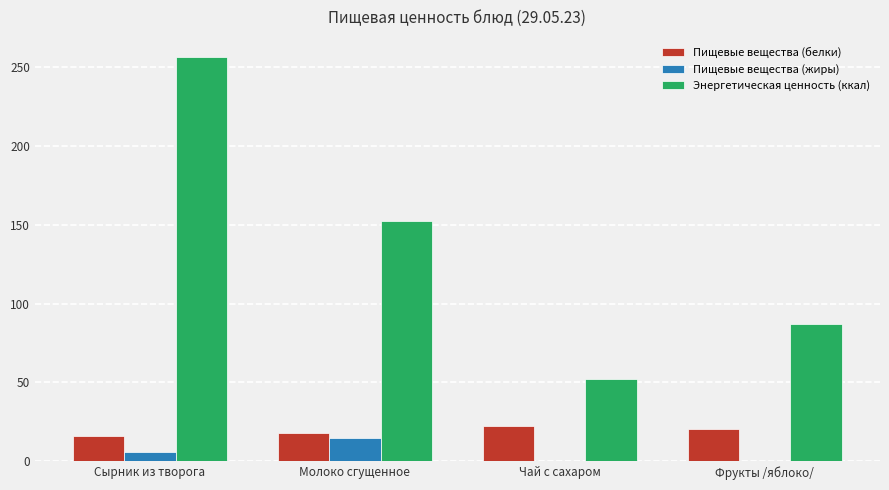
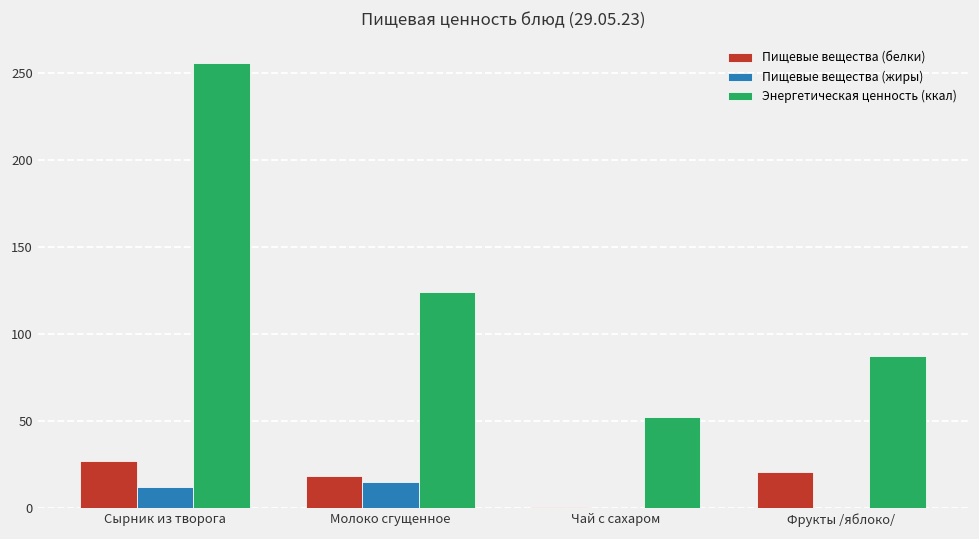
Пищевые вещества (белки), Сырник из творога: 16 -> 27
Пищевые вещества (жиры), Сырник из творога: 6 -> 12
Энергетическая ценность (ккал), Молоко сгущенное: 152 -> 124
Пищевые вещества (белки), Чай с сахаром: 23 -> 0
